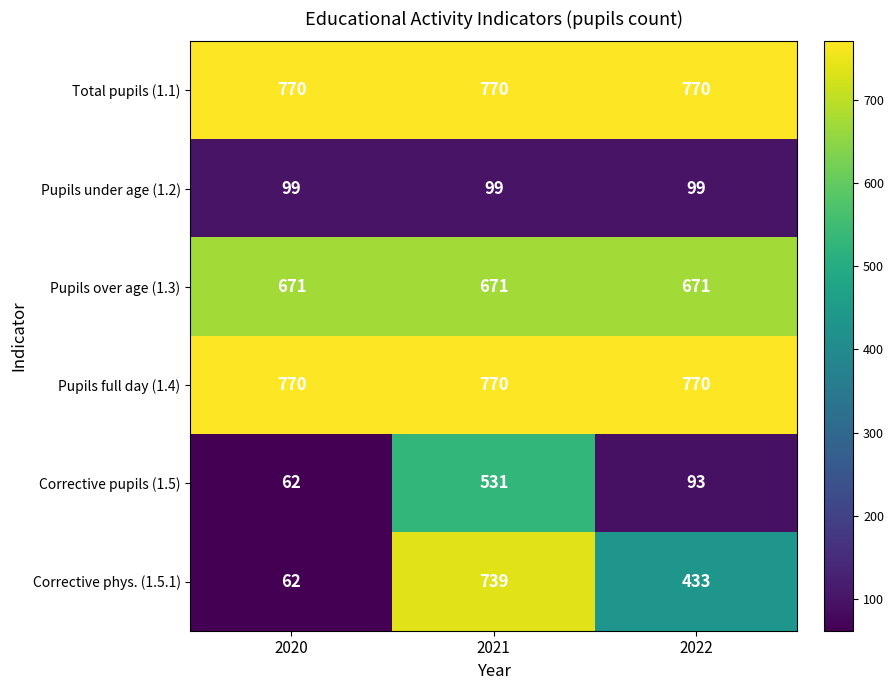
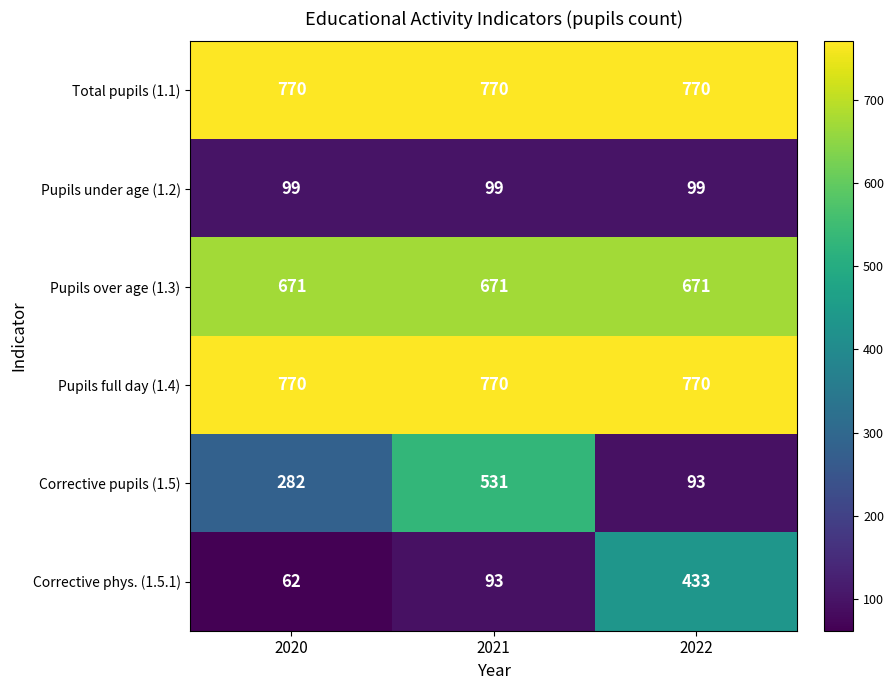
Corrective pupils (1.5), 2020: 62 -> 282
Corrective phys. (1.5.1), 2021: 739 -> 93
